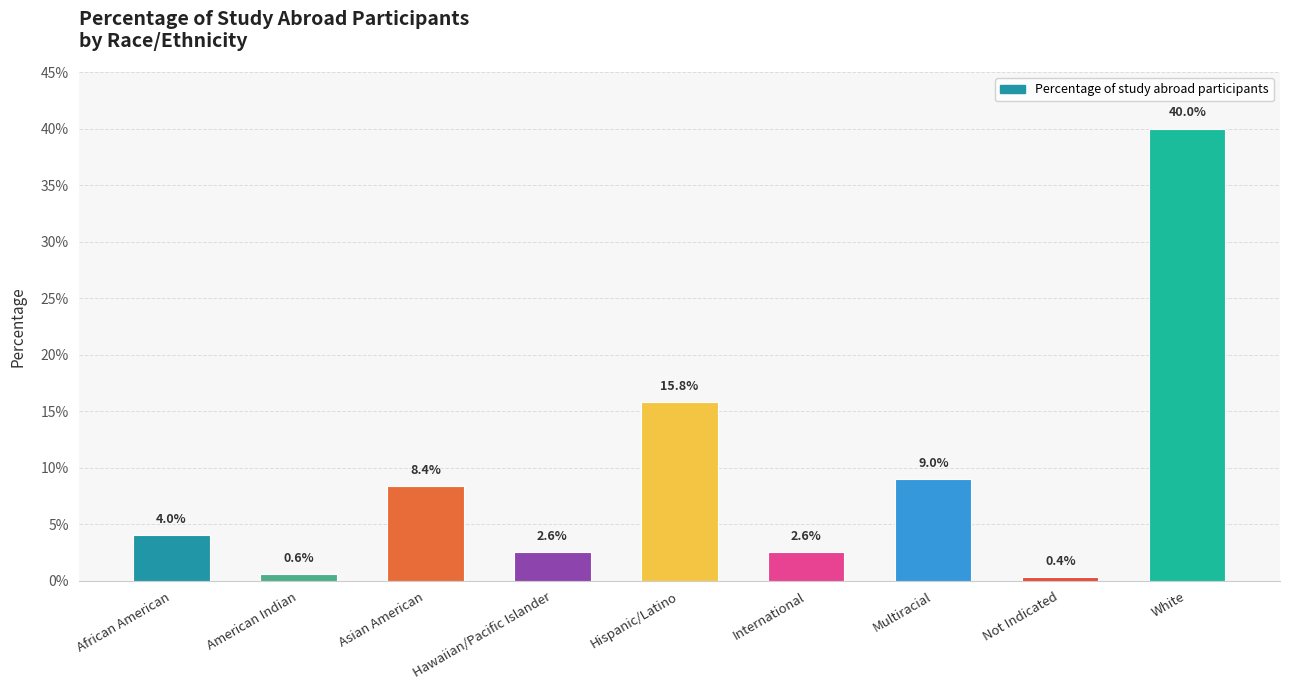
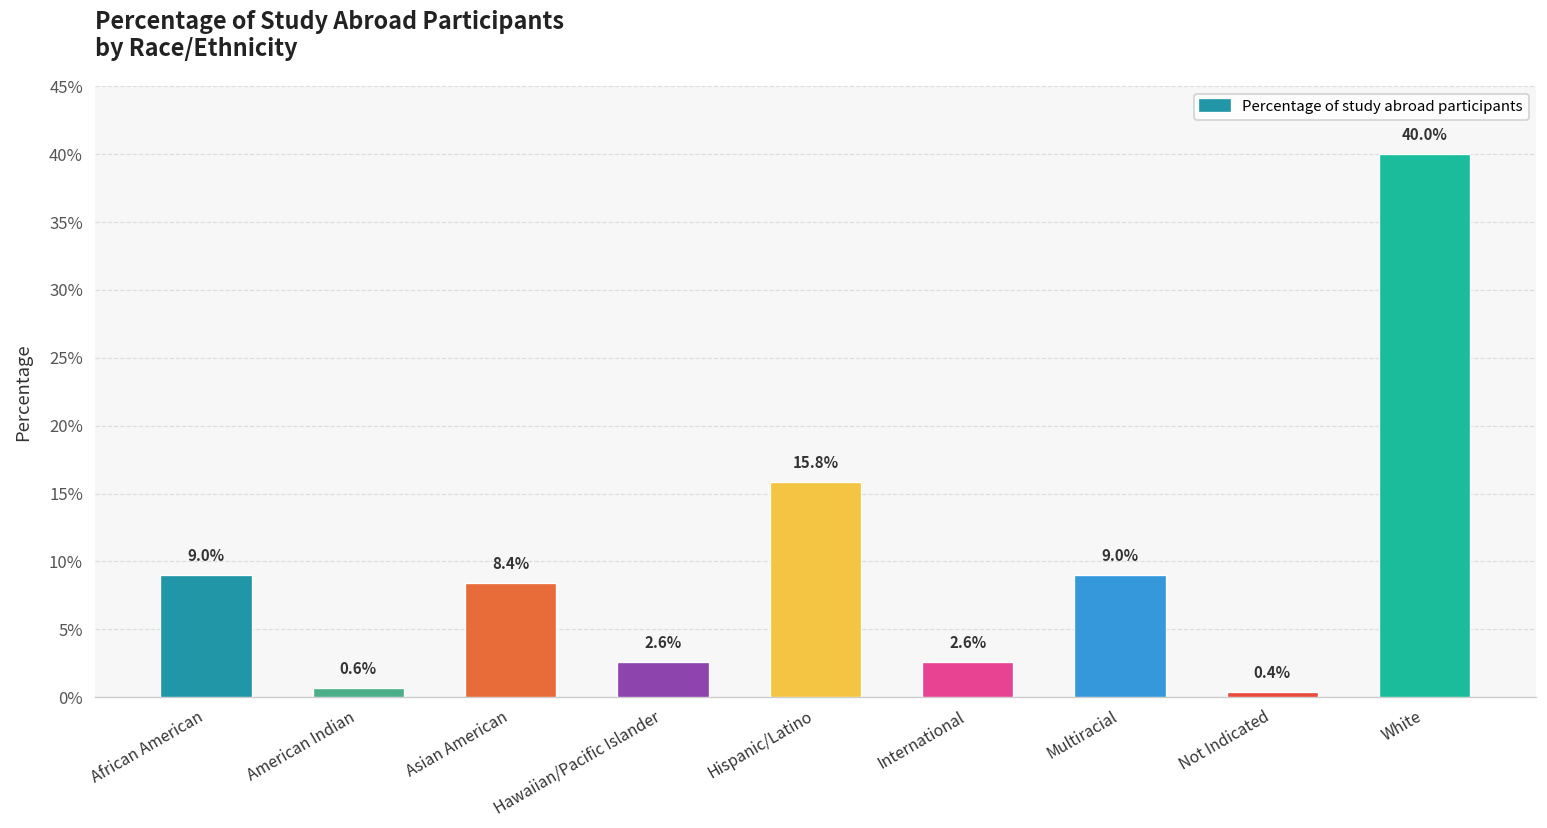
African American: 4.0% -> 9.0%
